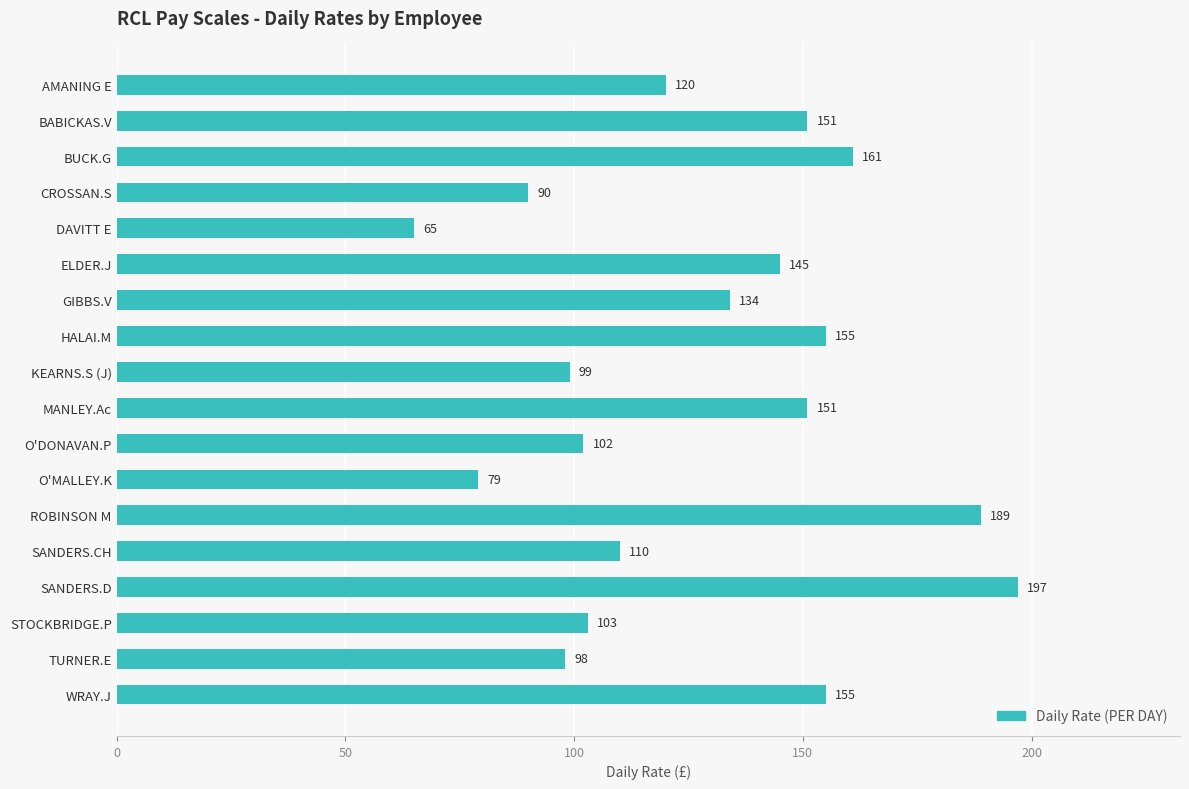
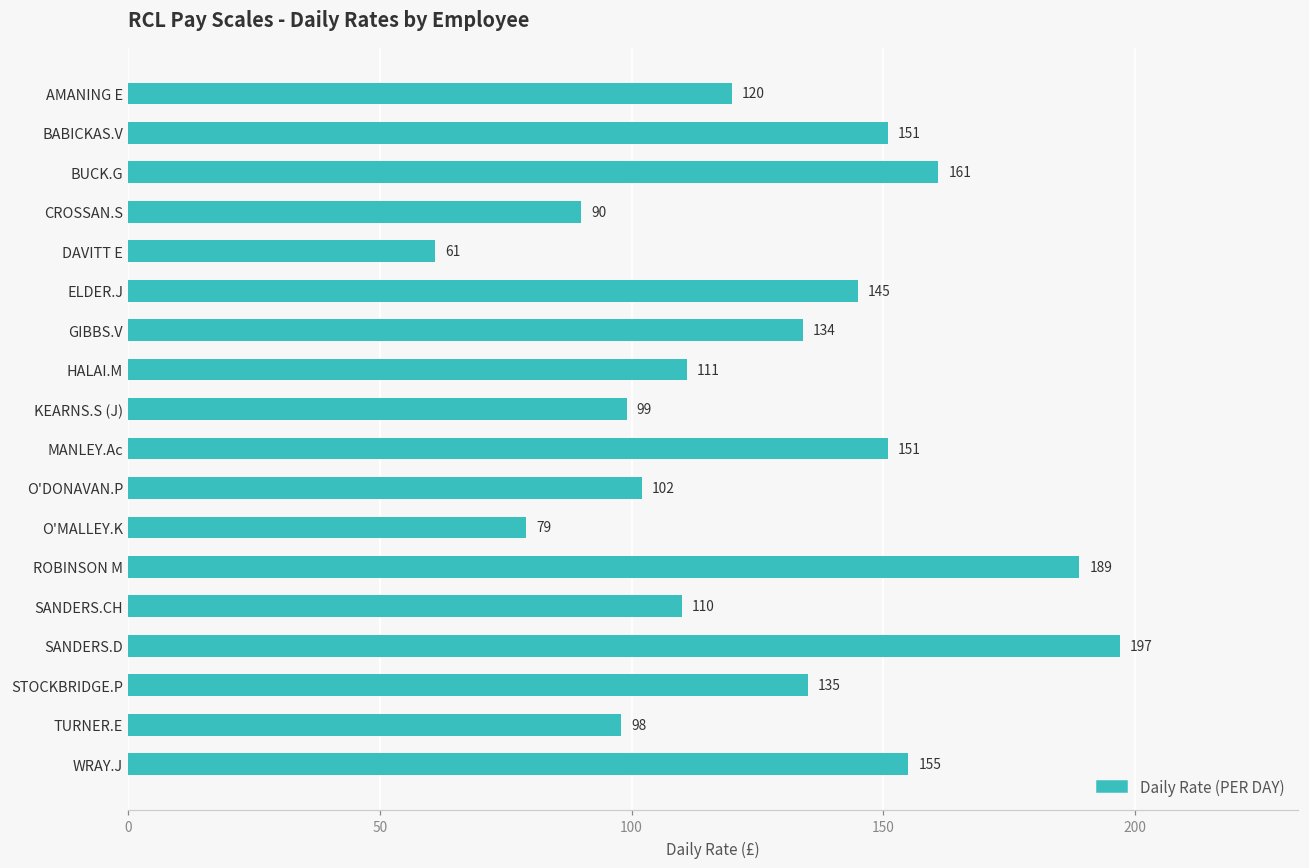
DAVITT E: 65 -> 61
HALAI.M: 155 -> 111
STOCKBRIDGE.P: 103 -> 135
